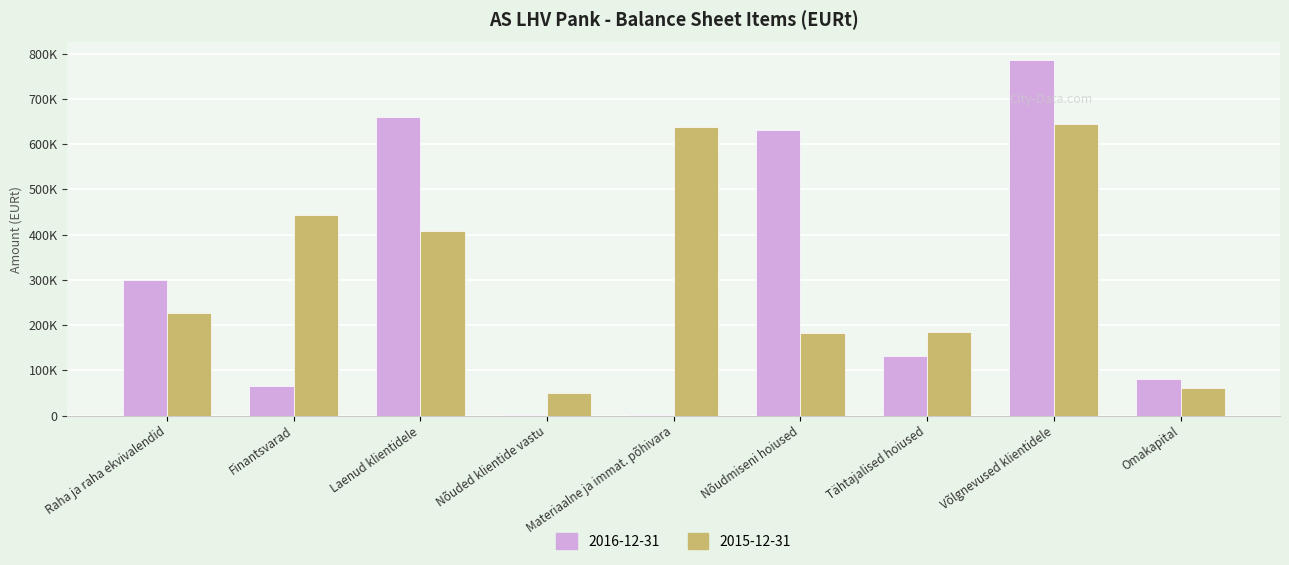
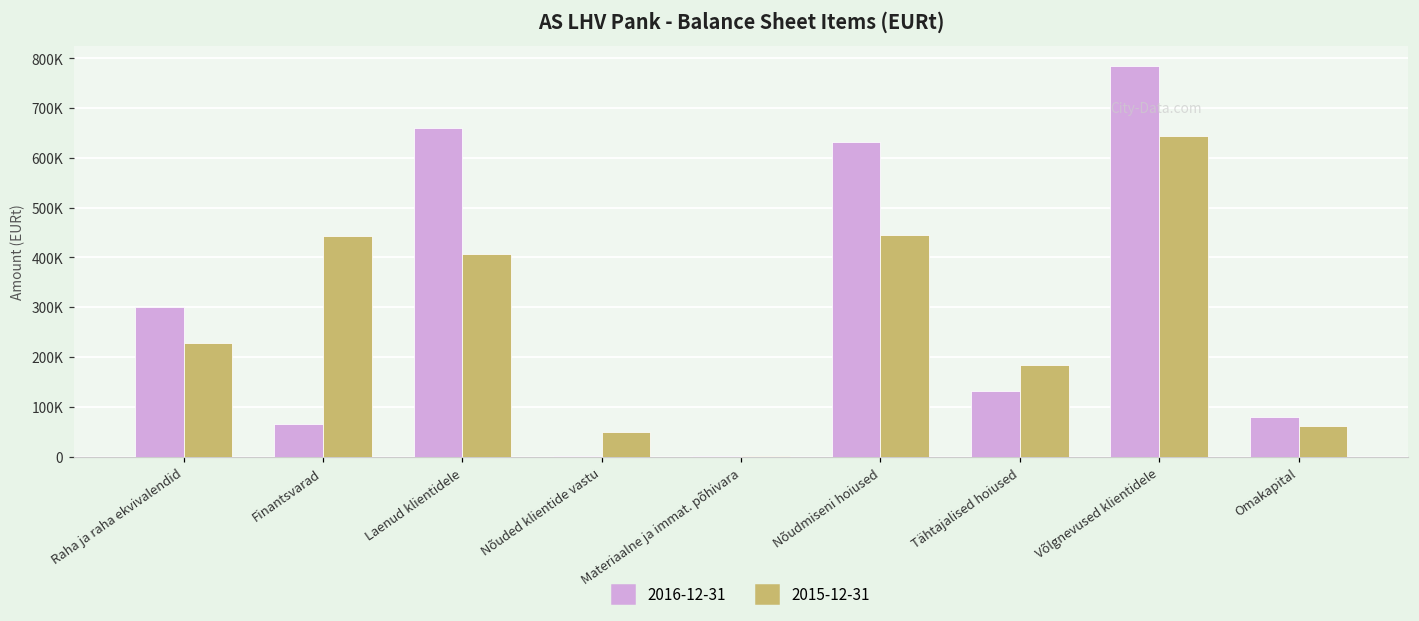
2015-12-31, Materiaalne ja immat. põhivara: 640000 -> 0
2015-12-31, Nõudmiseni hoiused: 180000 -> 440000
